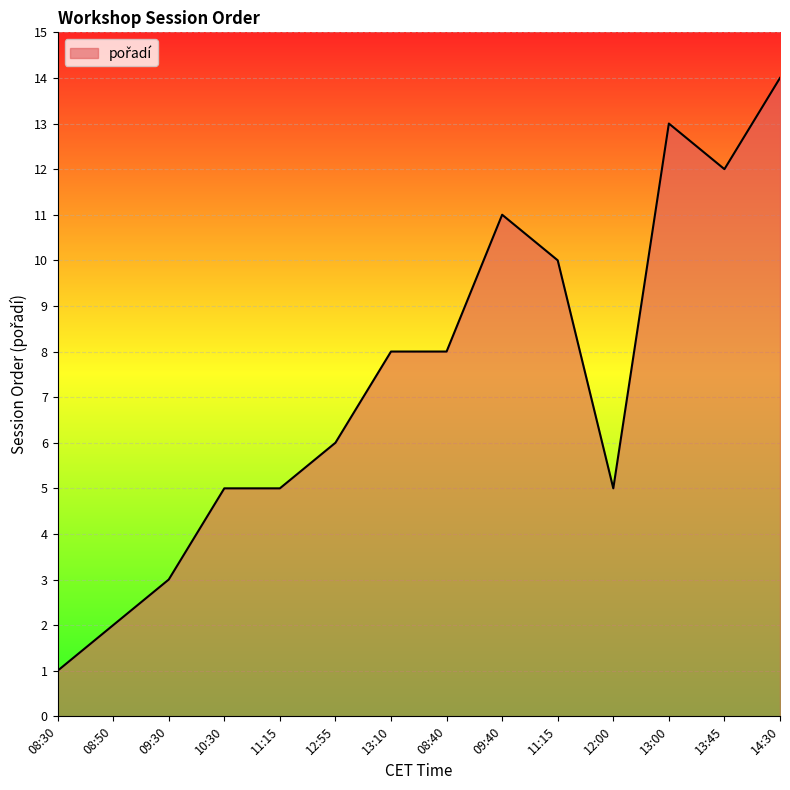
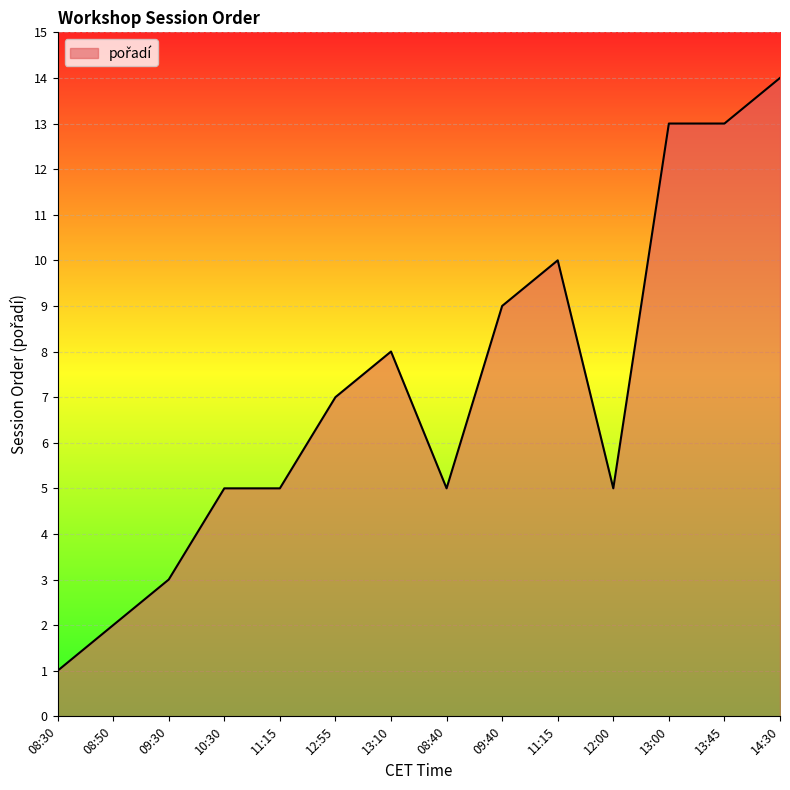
12:55: 6 -> 7
08:40: 8 -> 5
09:40: 11 -> 9
13:45: 12 -> 13
